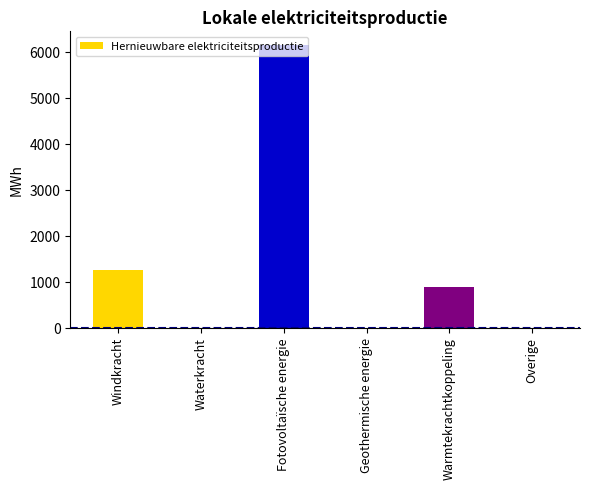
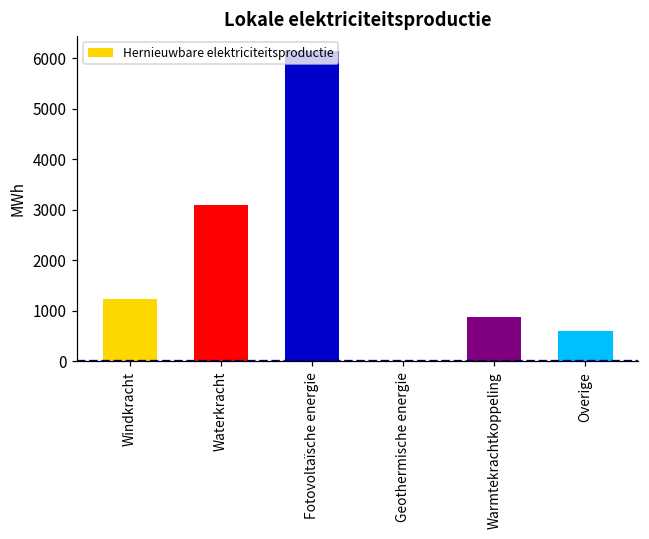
Waterkracht: 0 -> 3100
Overige: 0 -> 600
